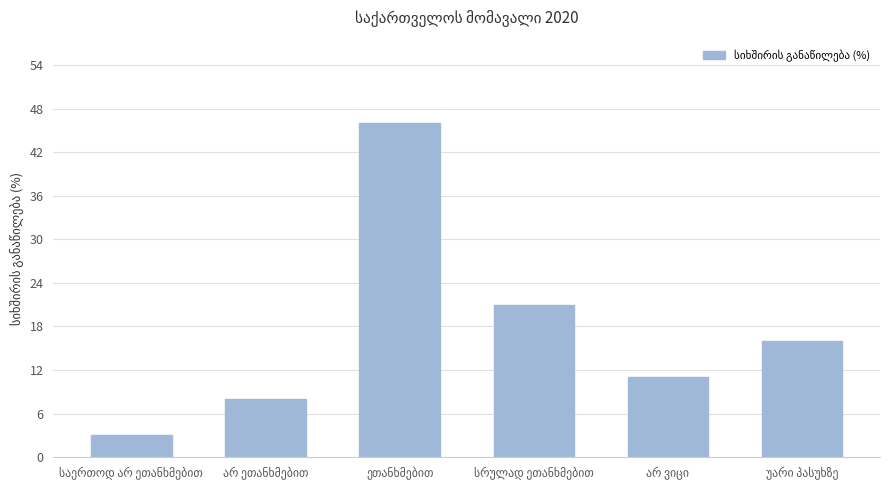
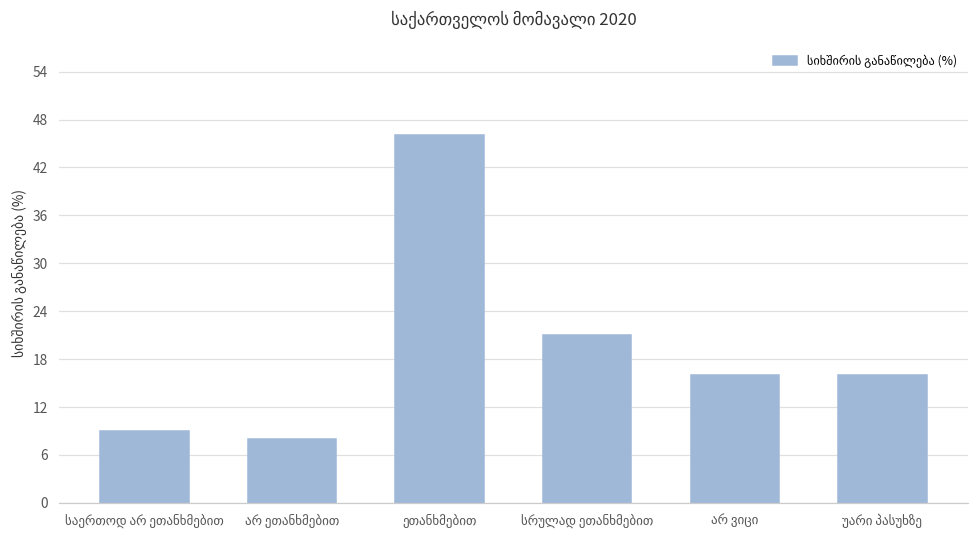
საერთოდ არ ეთანხმებით: 3 -> 9
არ ვიცი: 11 -> 16
